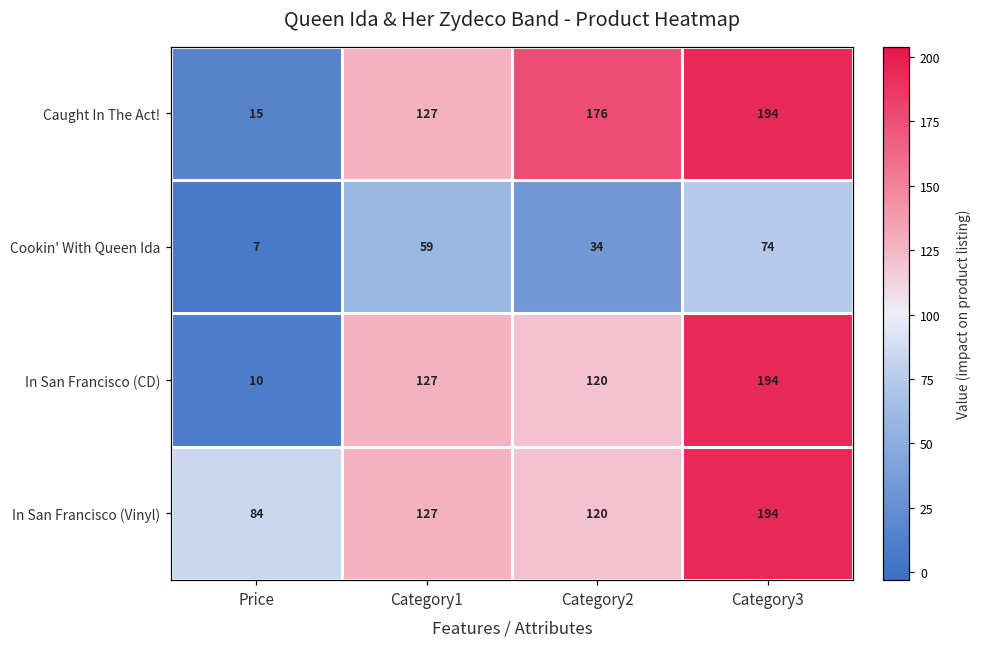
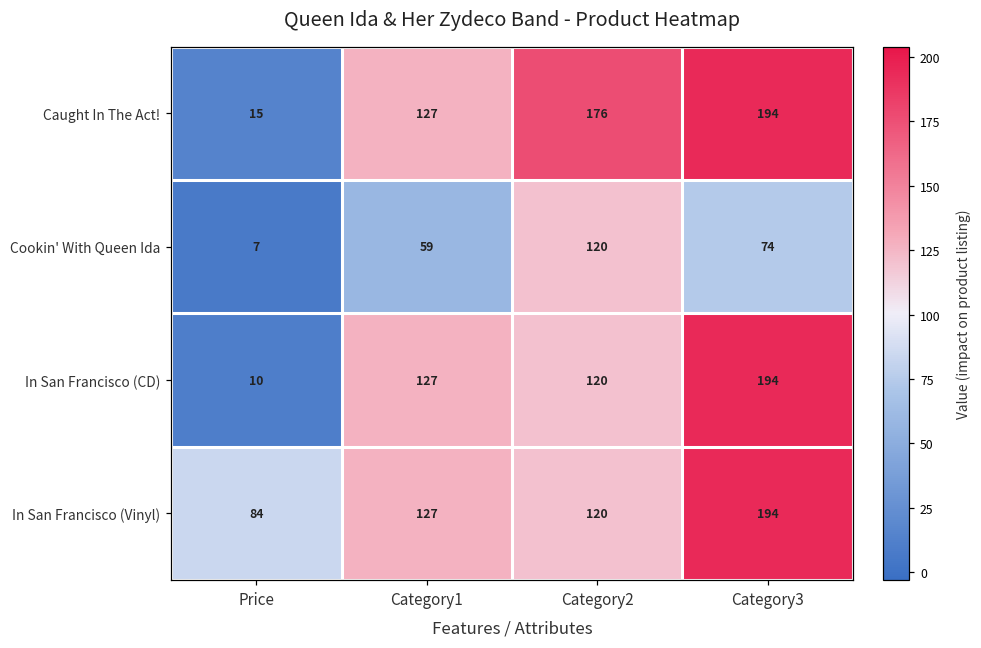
Cookin' With Queen Ida, Category2: 34 -> 120
